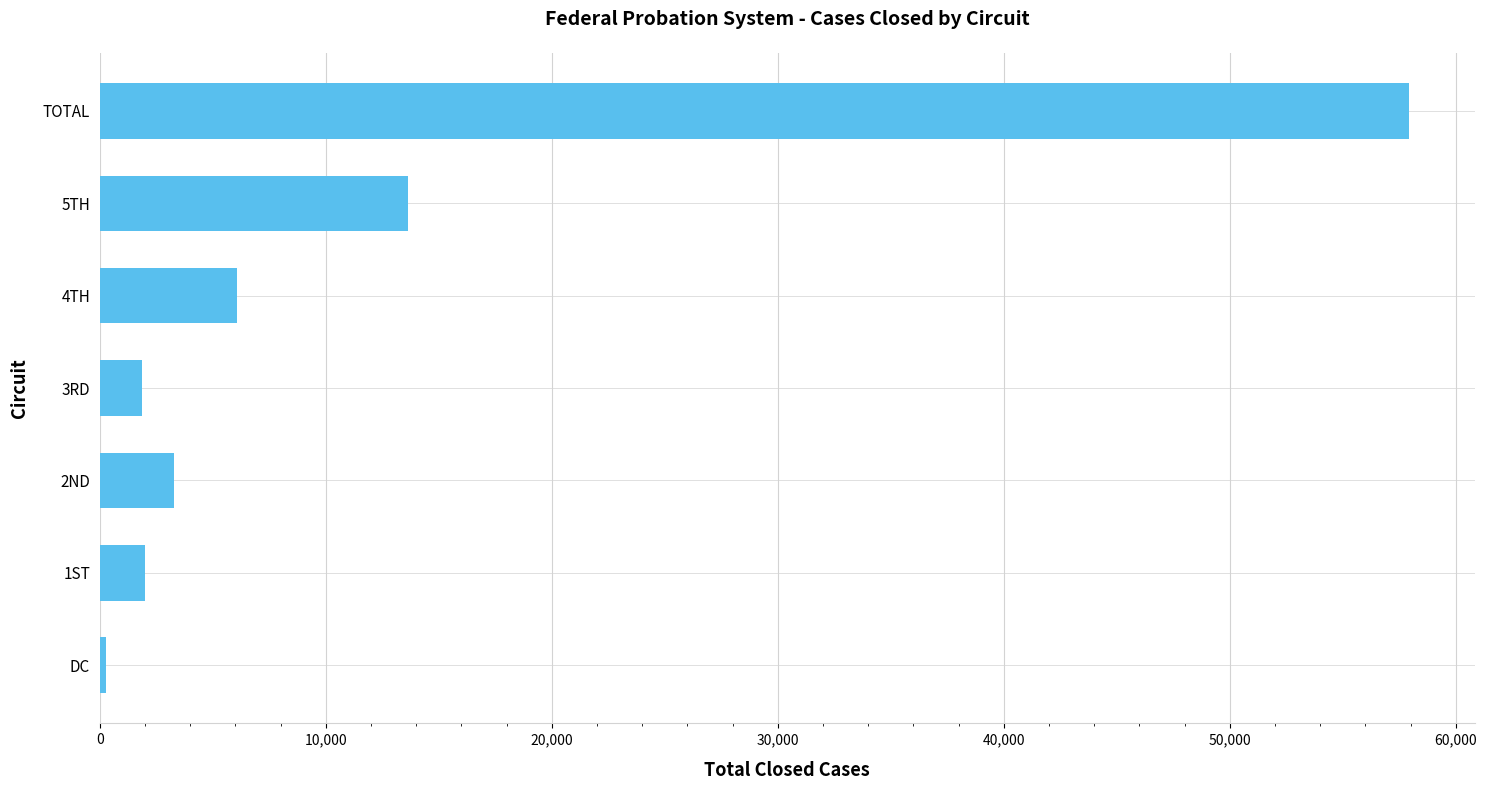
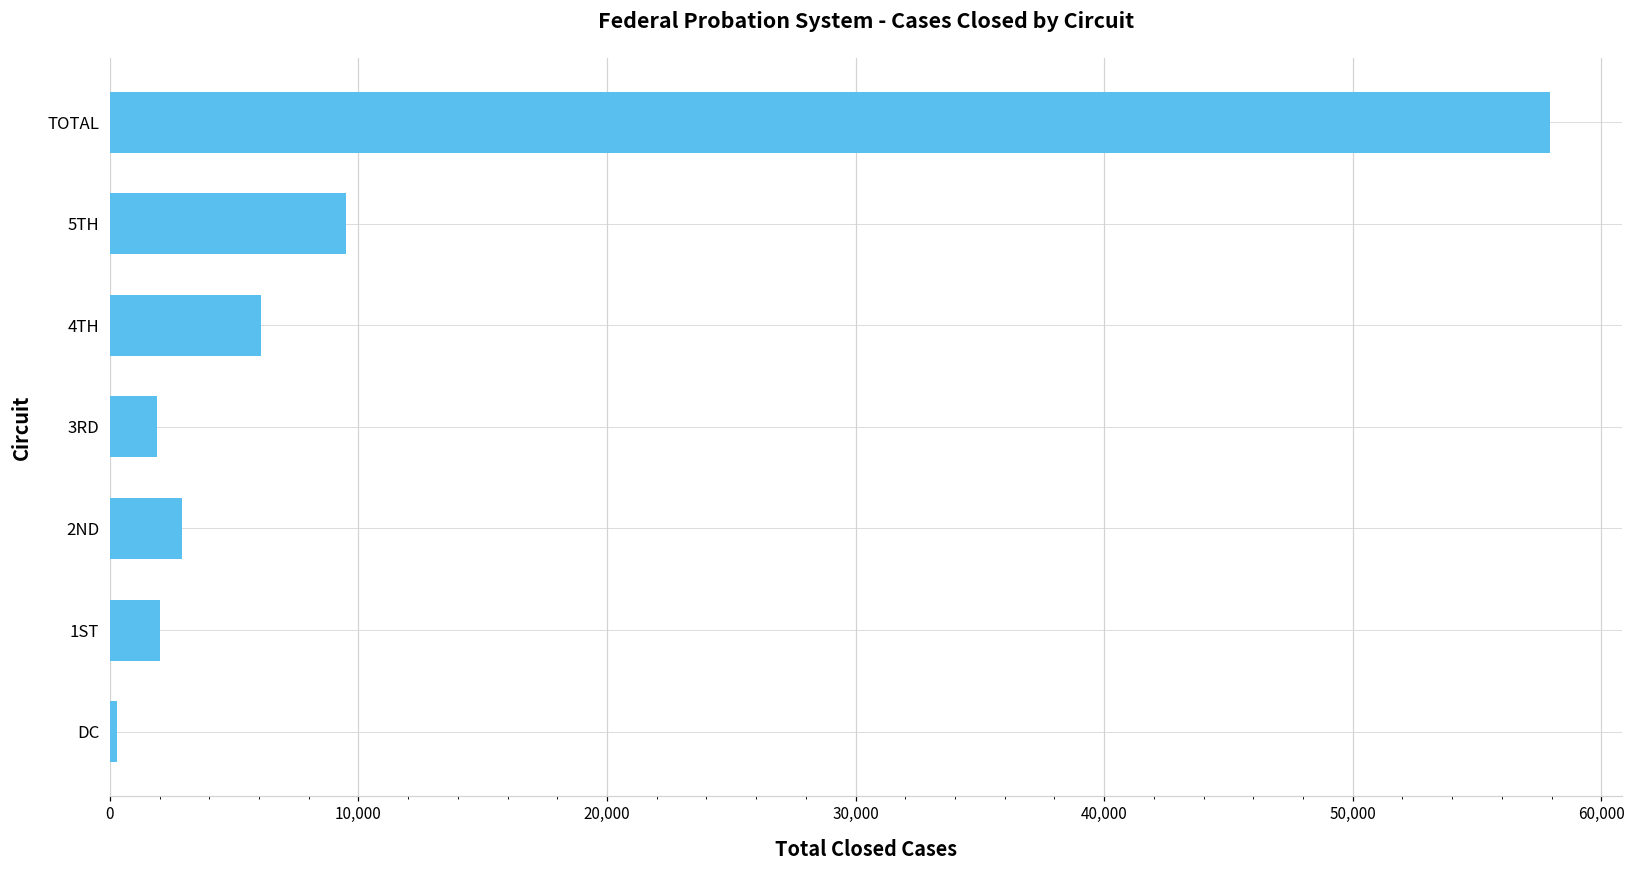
5TH: 13,700 -> 9,500
2ND: 3,300 -> 2,900
